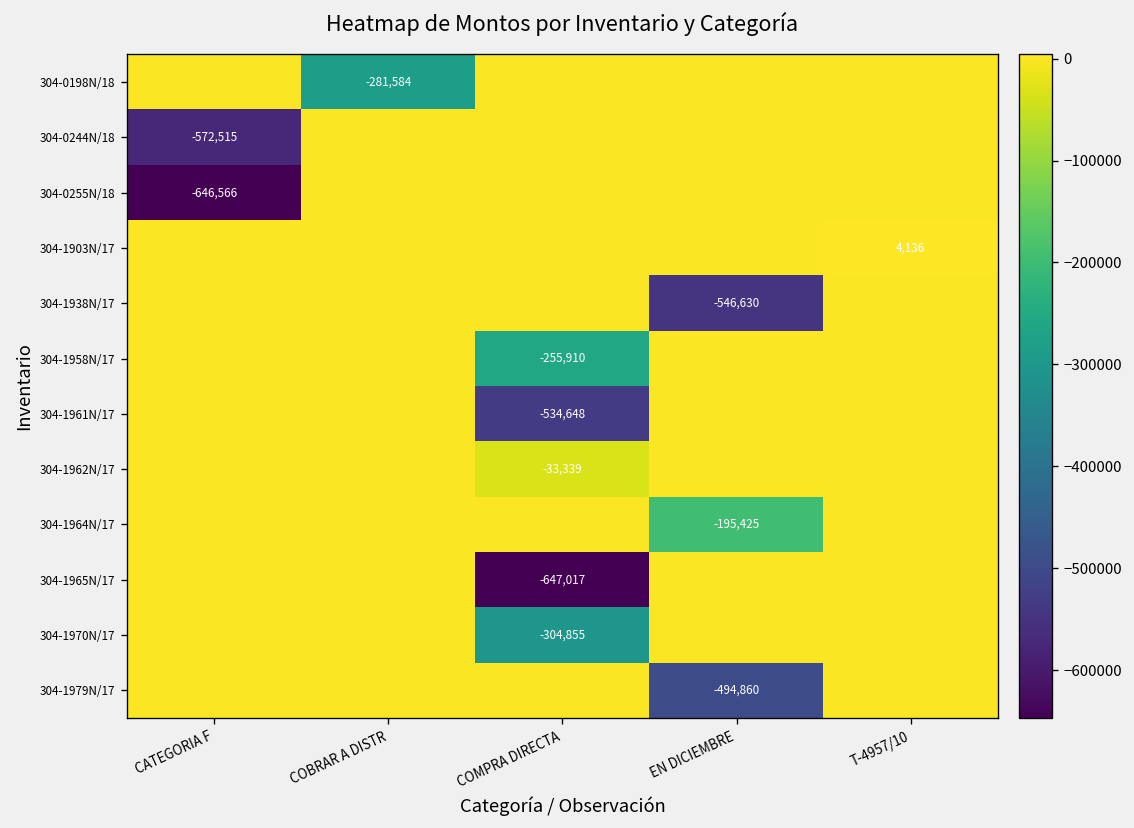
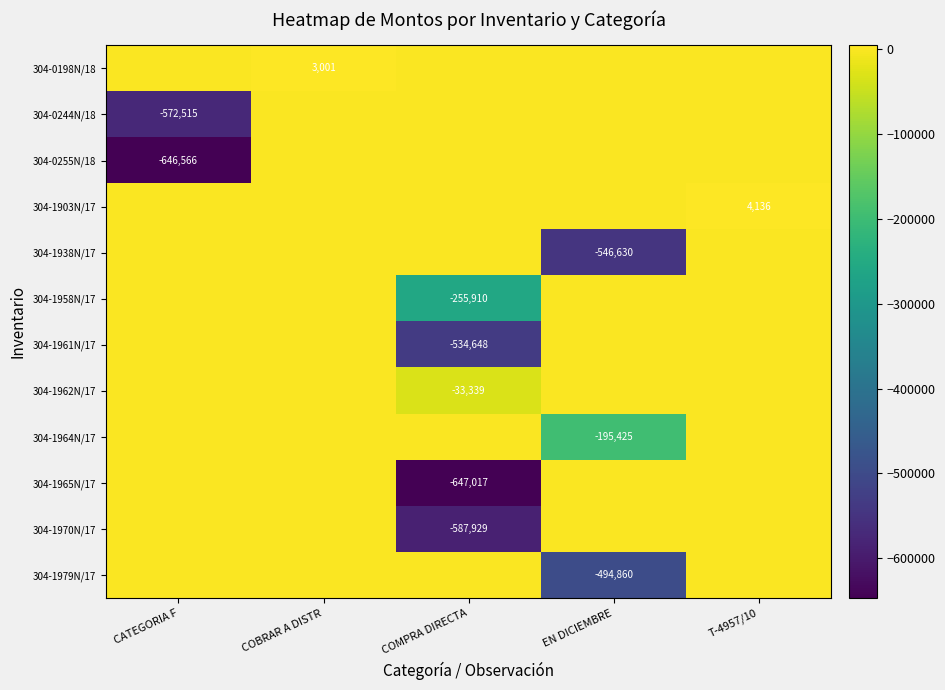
304-0198N/18, COBRAR A DISTR: -281,584 -> 3,001
304-1970N/17, COMPRA DIRECTA: -304,855 -> -587,929
